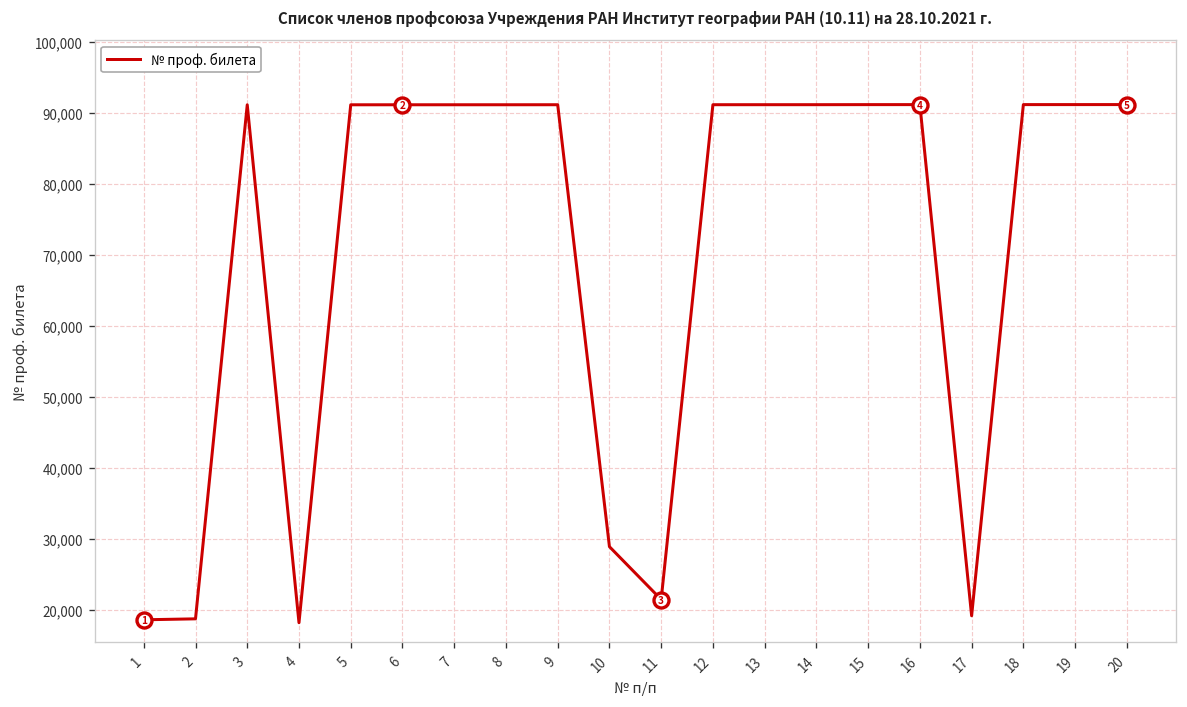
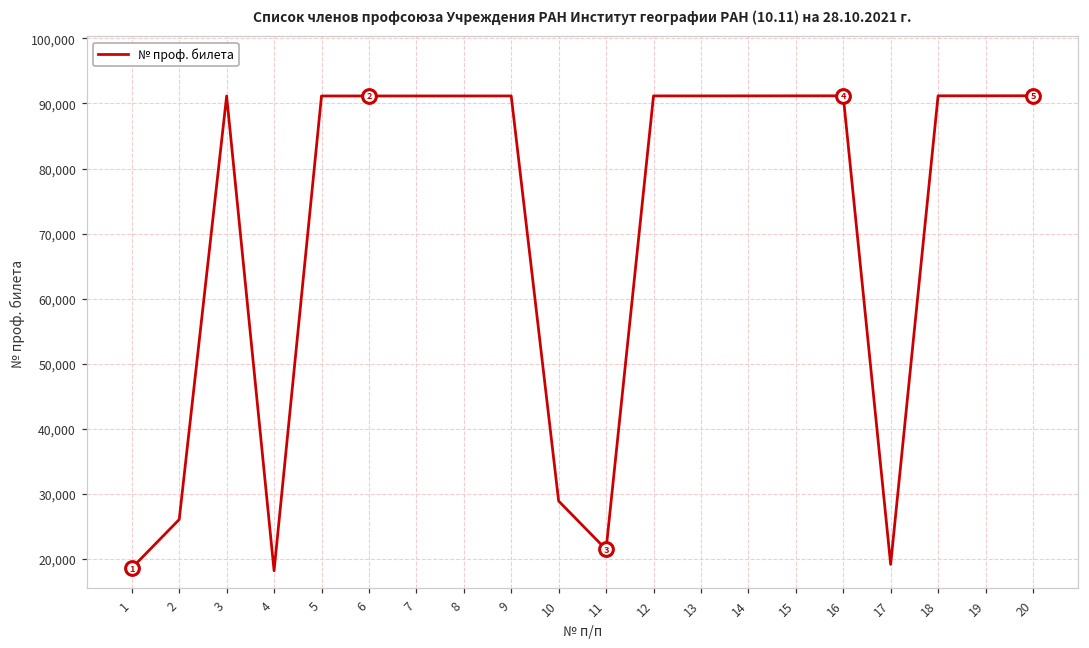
№ проф. билета, 2: 19,000 -> 26,000
